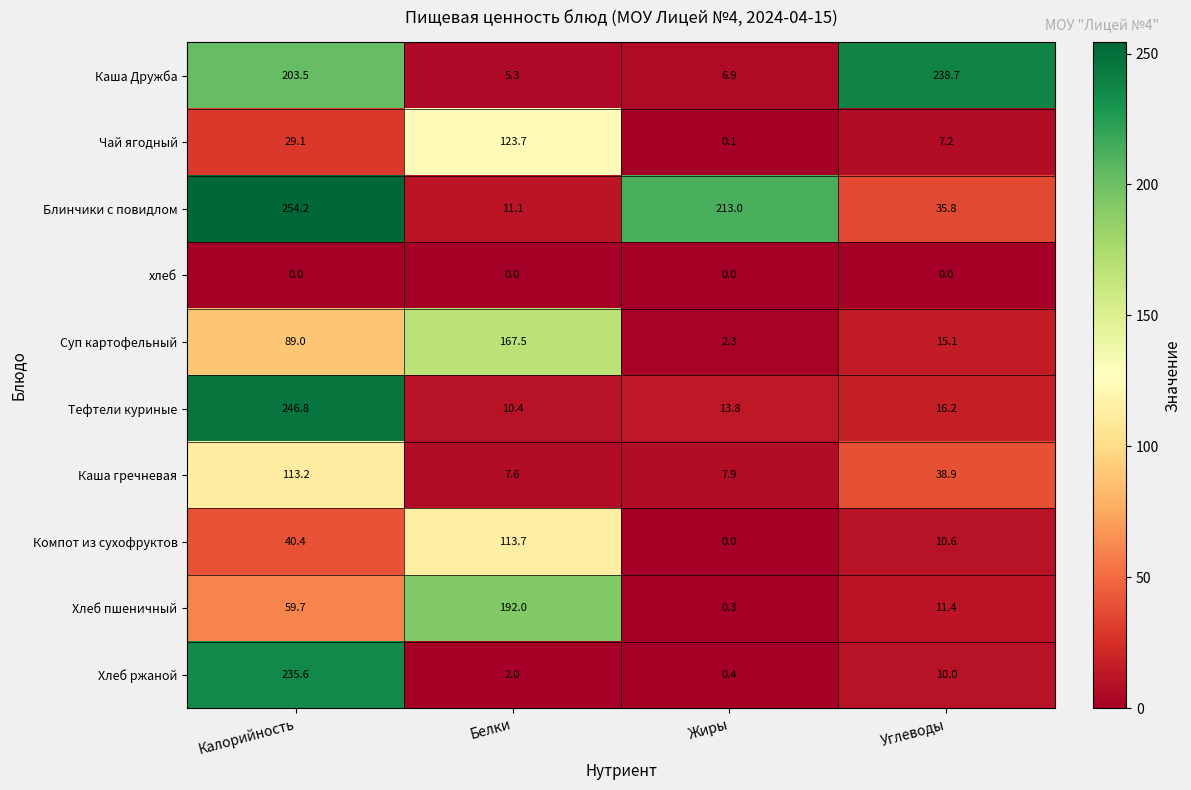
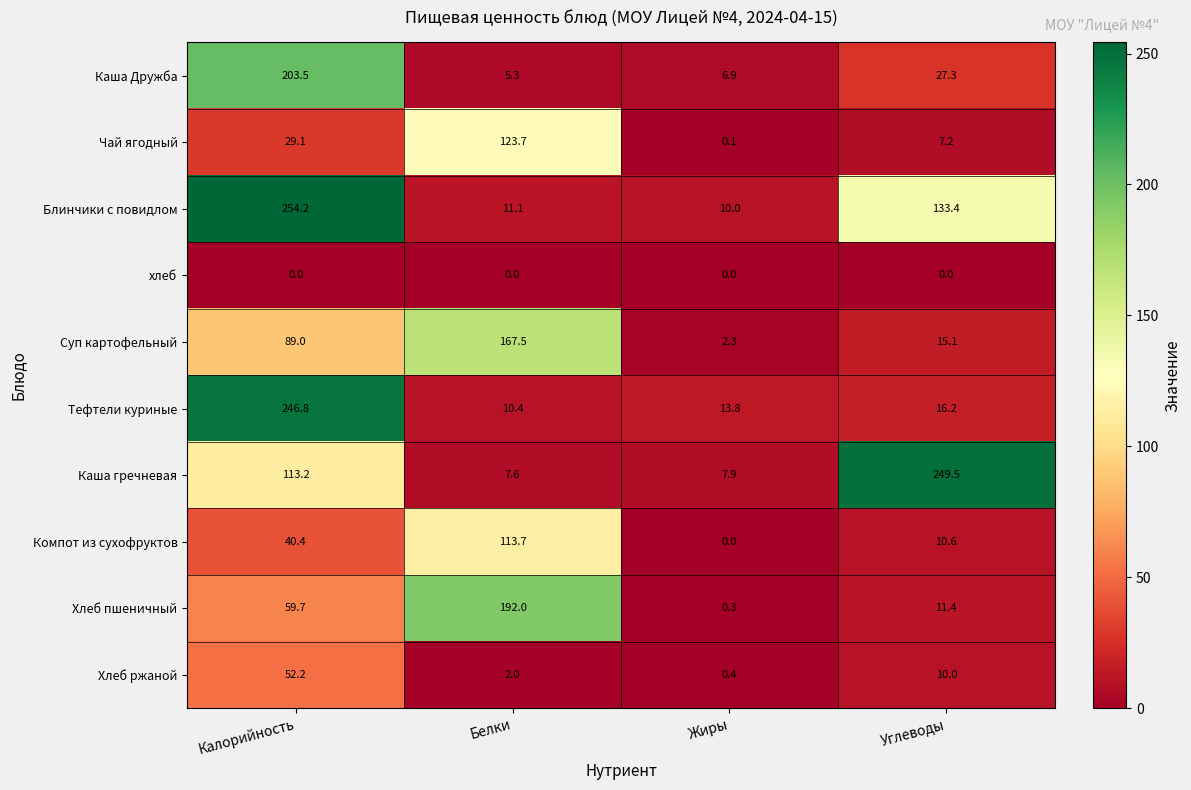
Каша Дружба, Углеводы: 238.7 -> 27.3
Блинчики с повидлом, Жиры: 213.0 -> 10.0
Блинчики с повидлом, Углеводы: 35.8 -> 133.4
Каша гречневая, Углеводы: 38.9 -> 249.5
Хлеб ржаной, Калорийность: 235.6 -> 52.2
